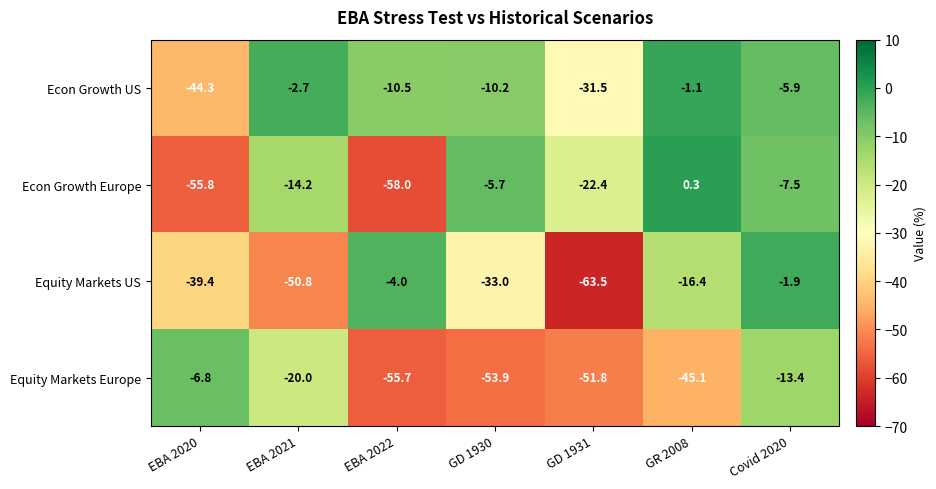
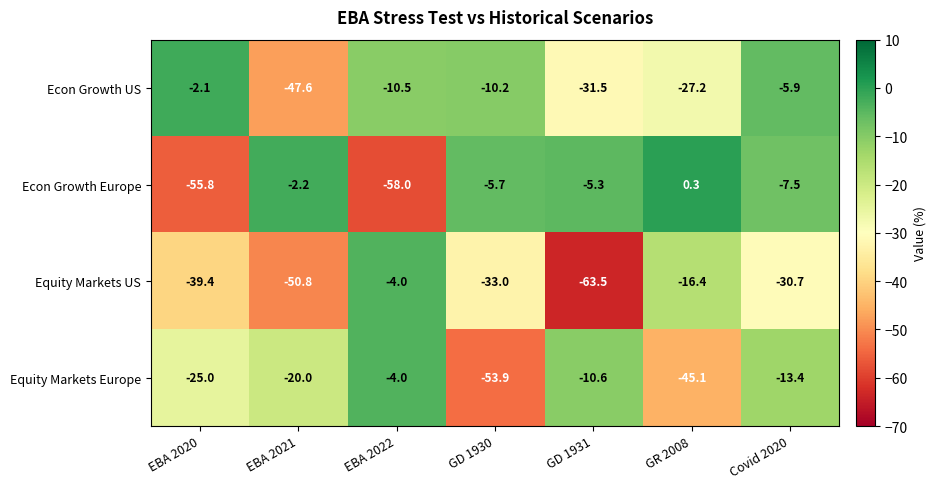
Econ Growth US, EBA 2020: -44.3 -> -2.1
Econ Growth US, EBA 2021: -2.7 -> -47.6
Econ Growth US, GR 2008: -1.1 -> -27.2
Econ Growth Europe, EBA 2021: -14.2 -> -2.2
Econ Growth Europe, GD 1931: -22.4 -> -5.3
Equity Markets US, Covid 2020: -1.9 -> -30.7
Equity Markets Europe, EBA 2020: -6.8 -> -25.0
Equity Markets Europe, EBA 2022: -55.7 -> -4.0
Equity Markets Europe, GD 1931: -51.8 -> -10.6
